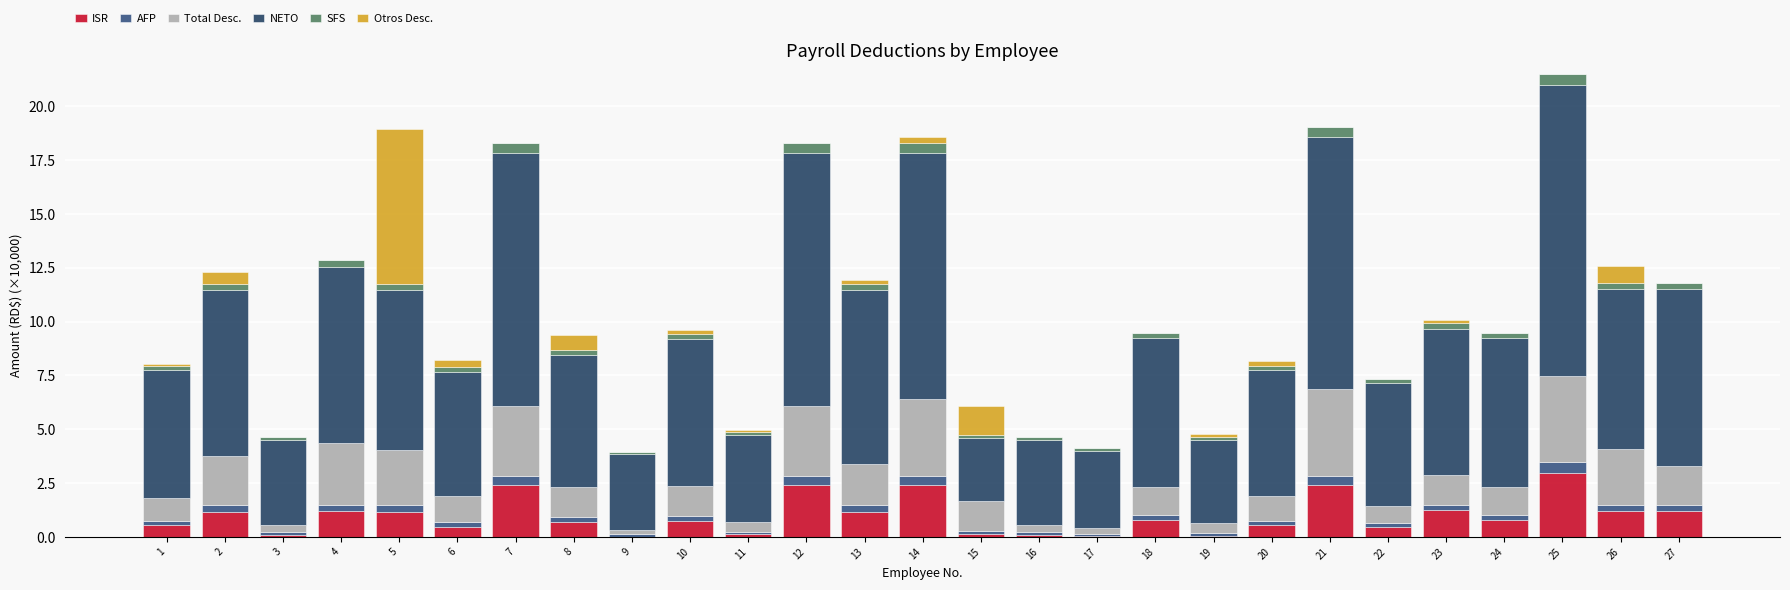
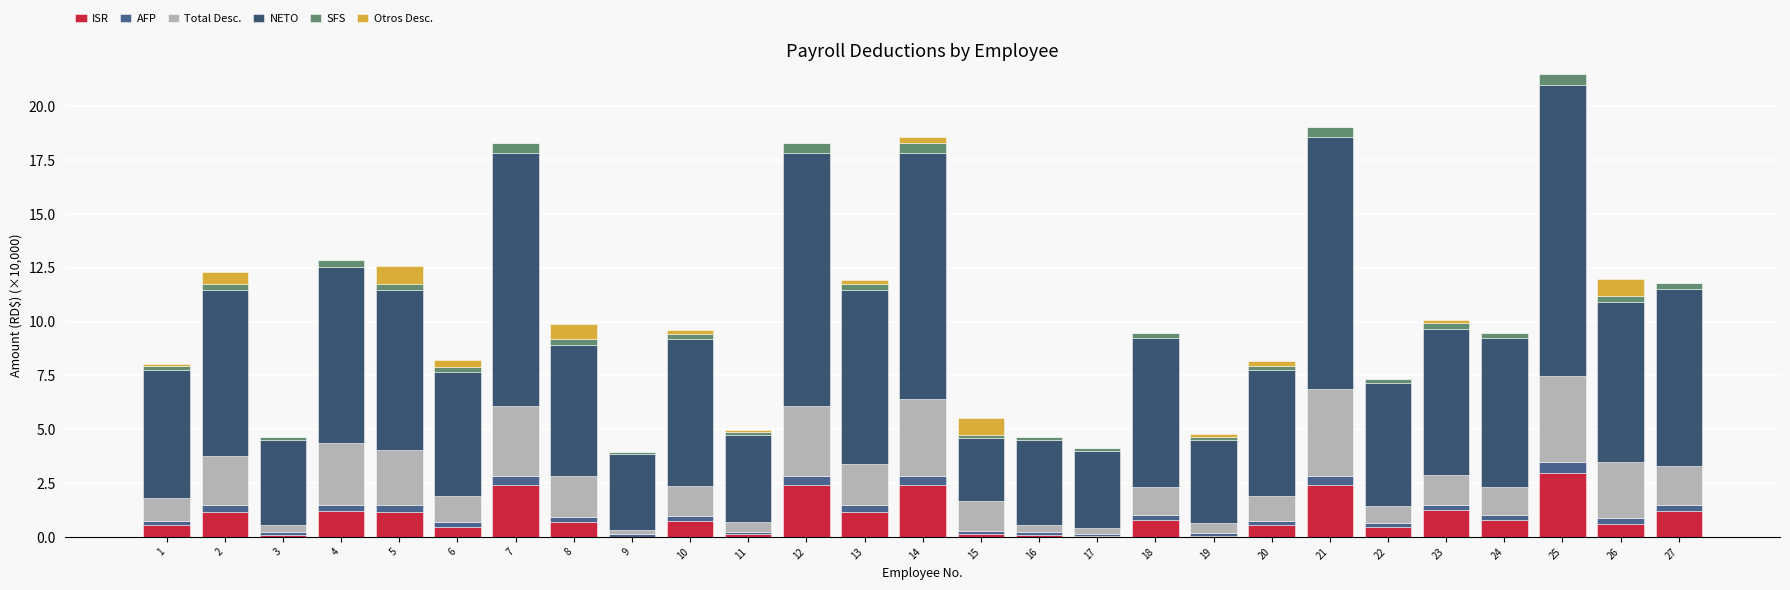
Otros Desc., 5: 7.2 -> 0.8
Total Desc., 8: 1.4 -> 1.9
Otros Desc., 15: 1.4 -> 0.8
ISR, 26: 1.2 -> 0.6
